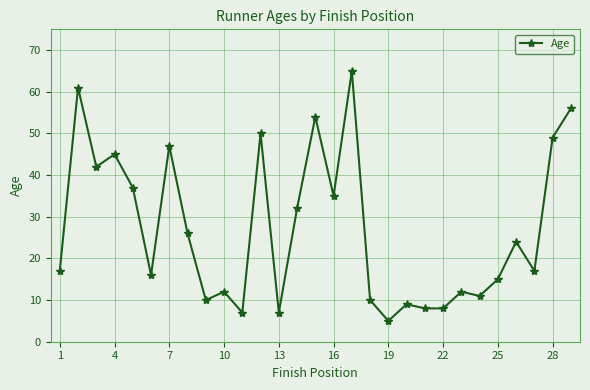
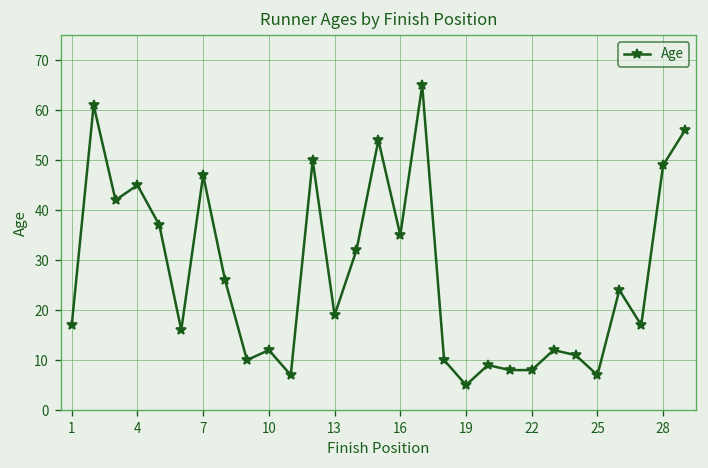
13: 7 -> 19
25: 15 -> 7
